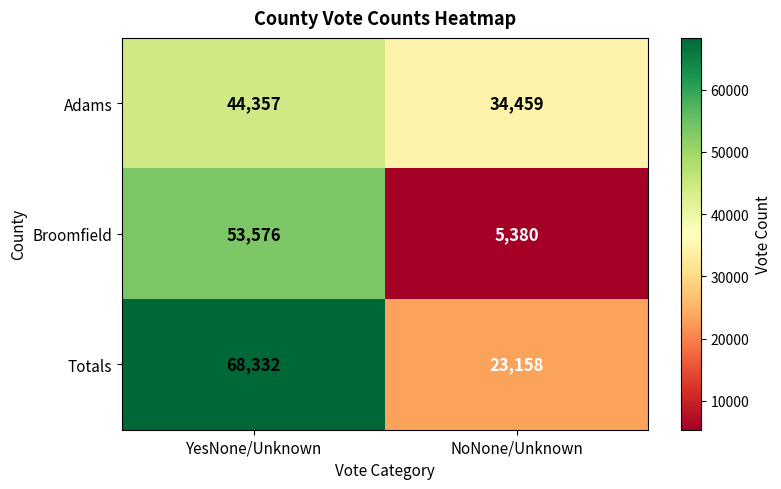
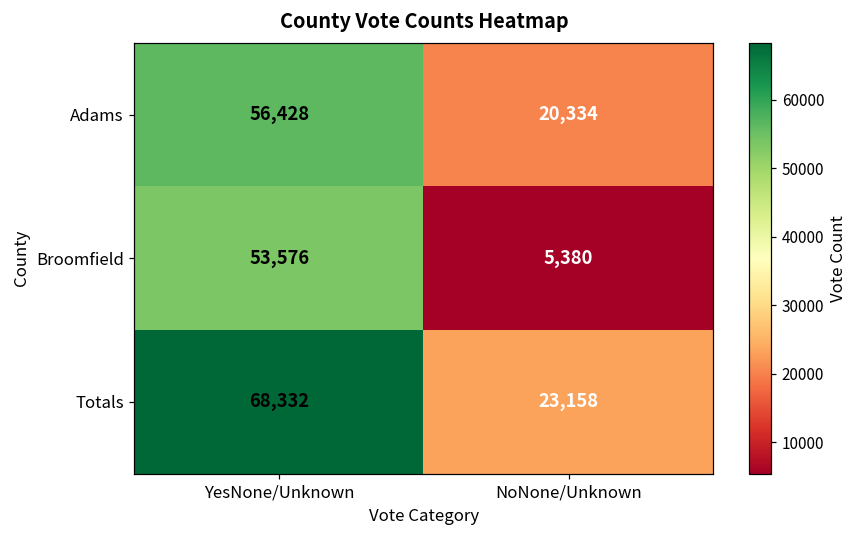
Adams, YesNone/Unknown: 44,357 -> 56,428
Adams, NoNone/Unknown: 34,459 -> 20,334
